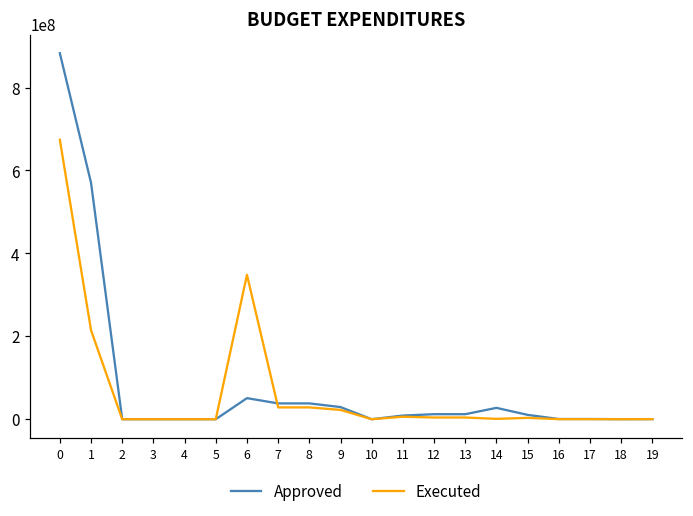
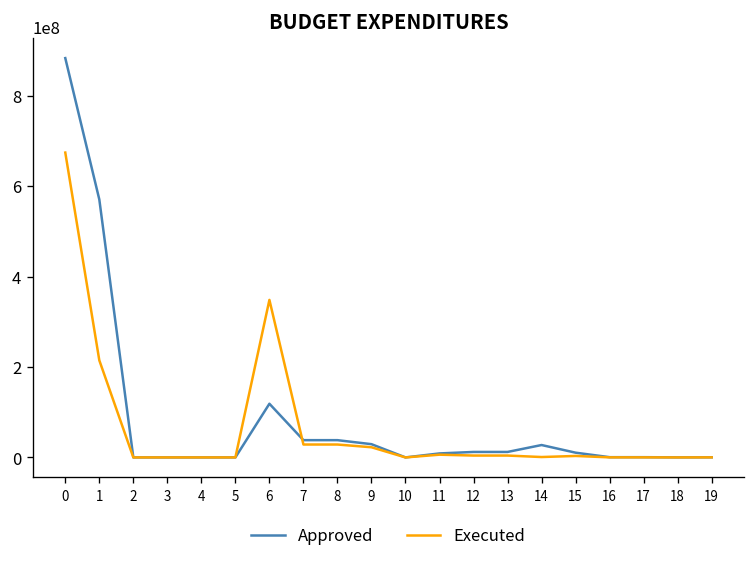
Approved, 6: 50000000 -> 120000000
